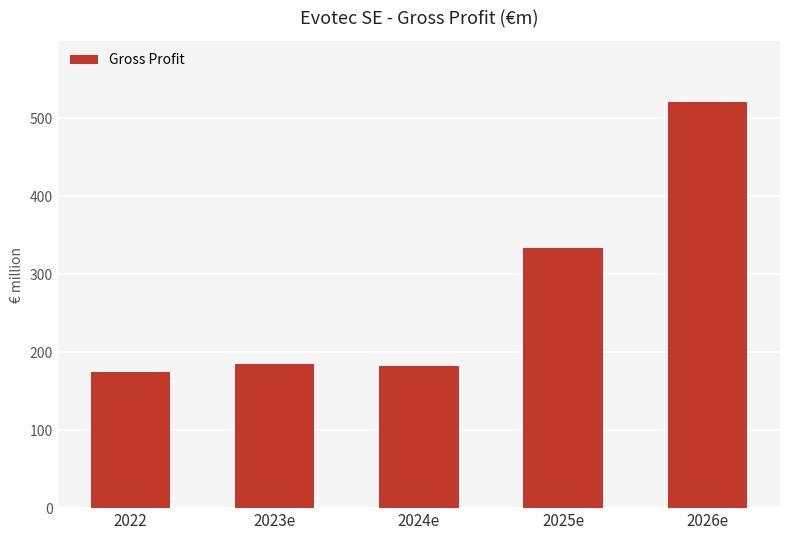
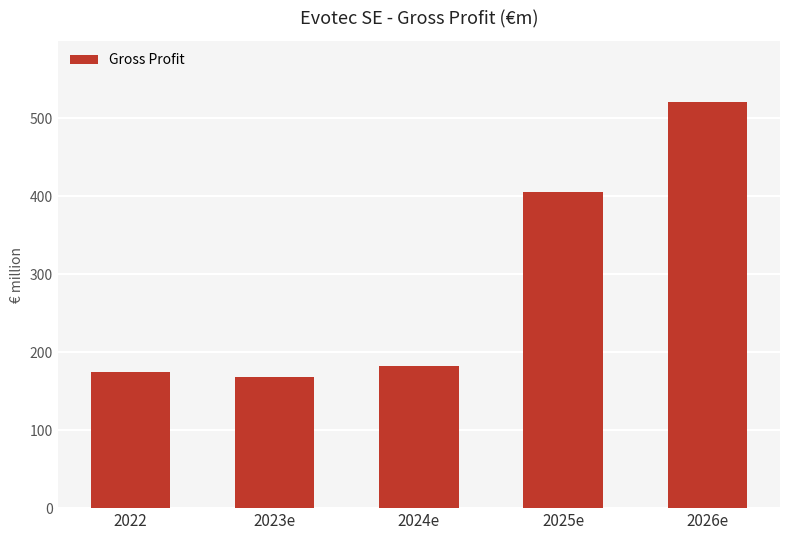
2023e: 190 -> 170
2025e: 330 -> 410
